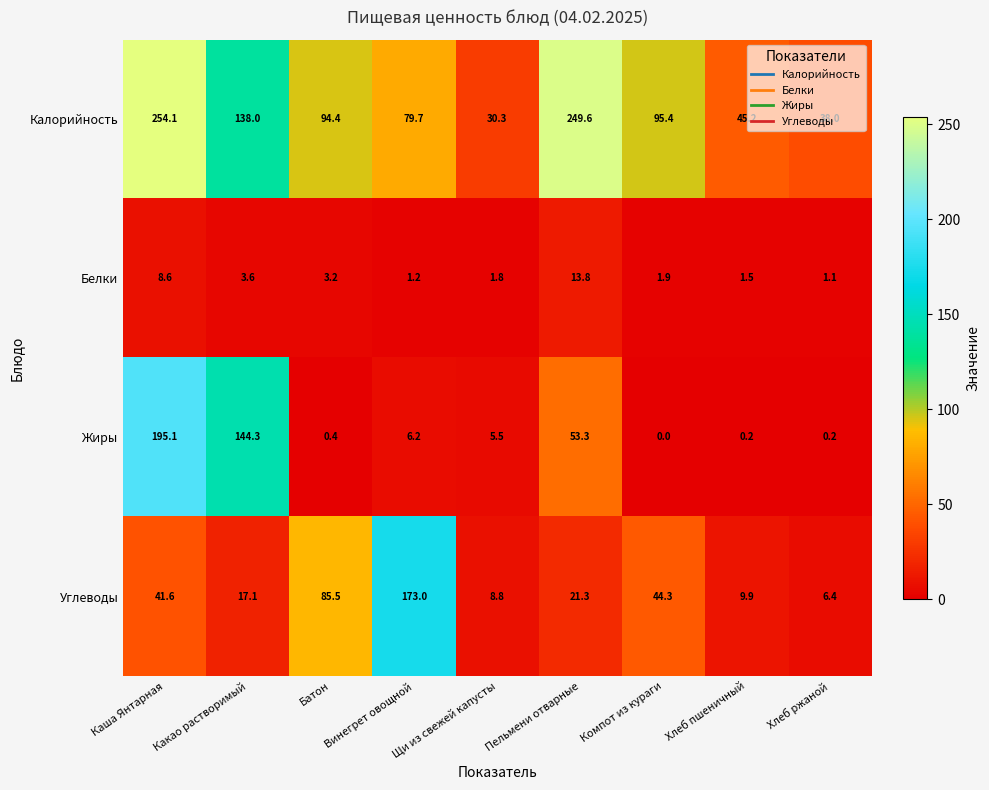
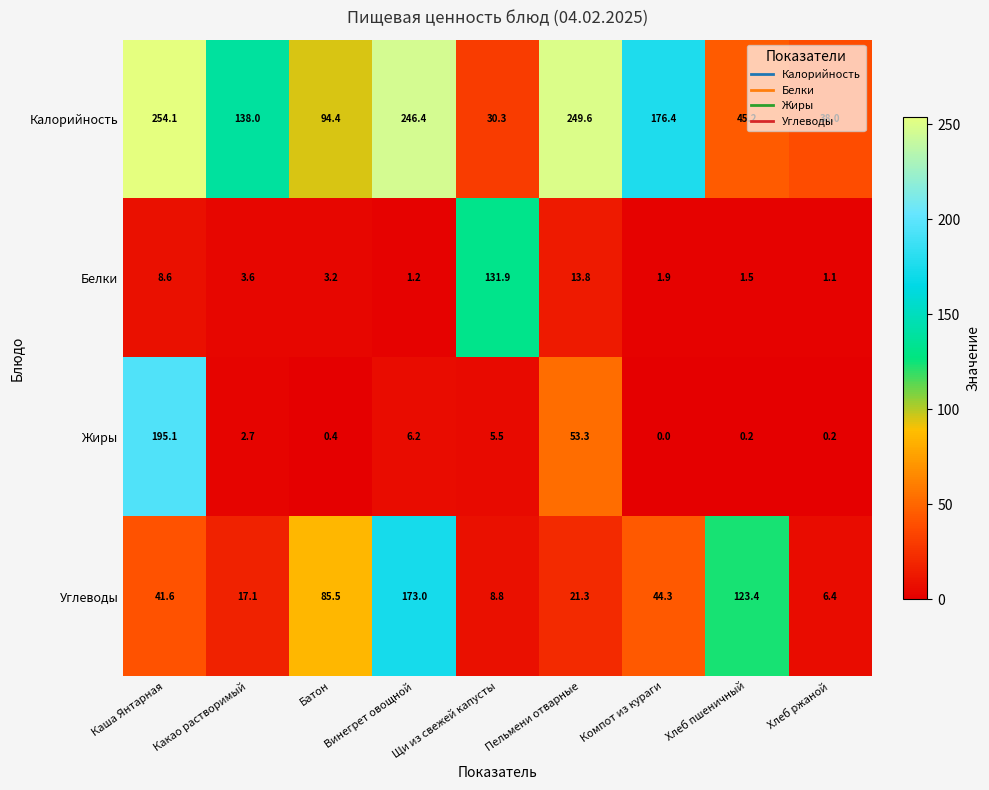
Калорийность, Винегрет овощной: 79.7 -> 246.4
Калорийность, Компот из кураги: 95.4 -> 176.4
Белки, Щи из свежей капусты: 1.8 -> 131.9
Жиры, Какао растворимый: 144.3 -> 2.7
Углеводы, Хлеб пшеничный: 9.9 -> 123.4
